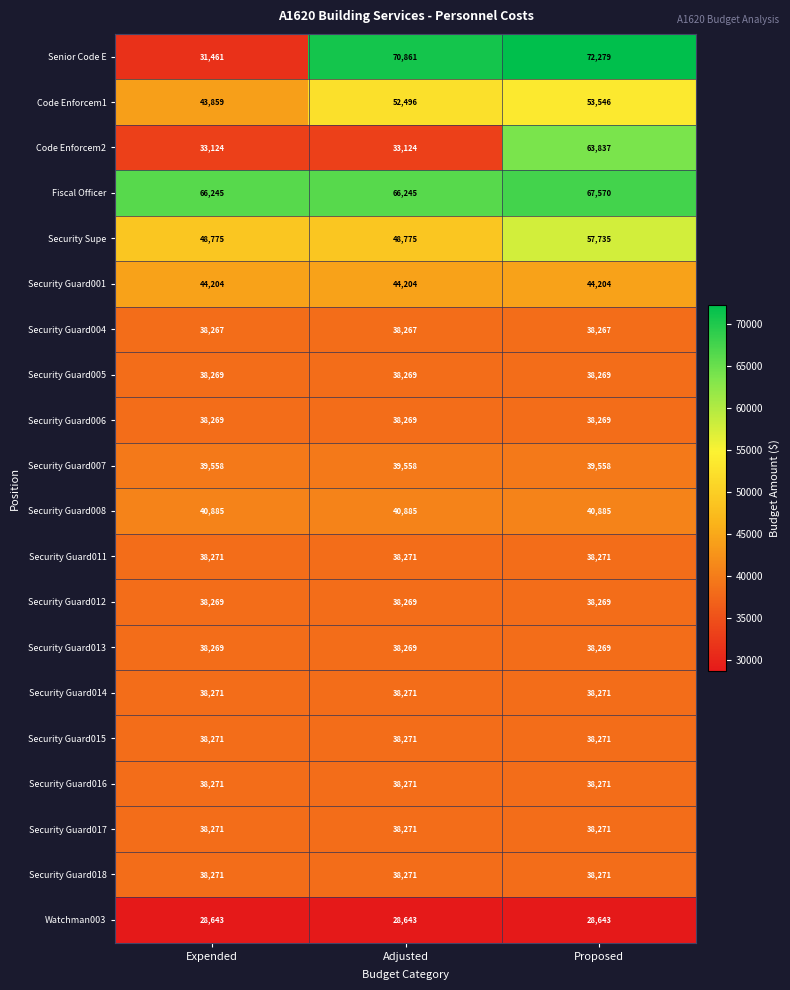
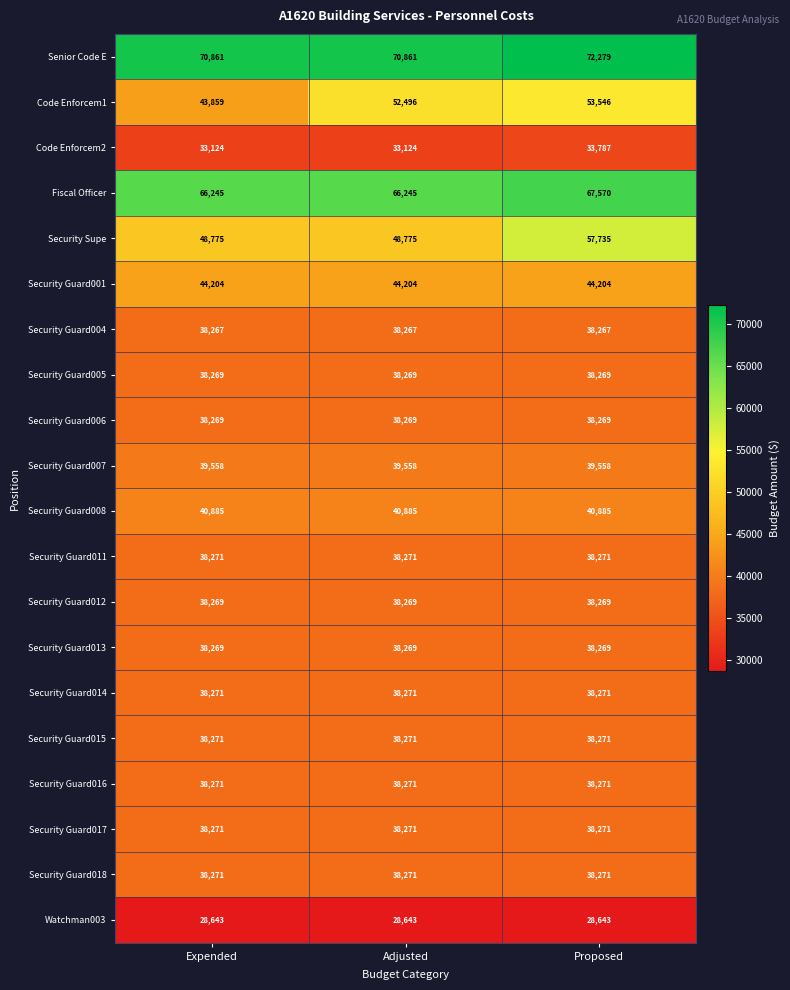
Senior Code E, Expended: 31,461 -> 70,861
Code Enforcem2, Proposed: 63,837 -> 33,787
